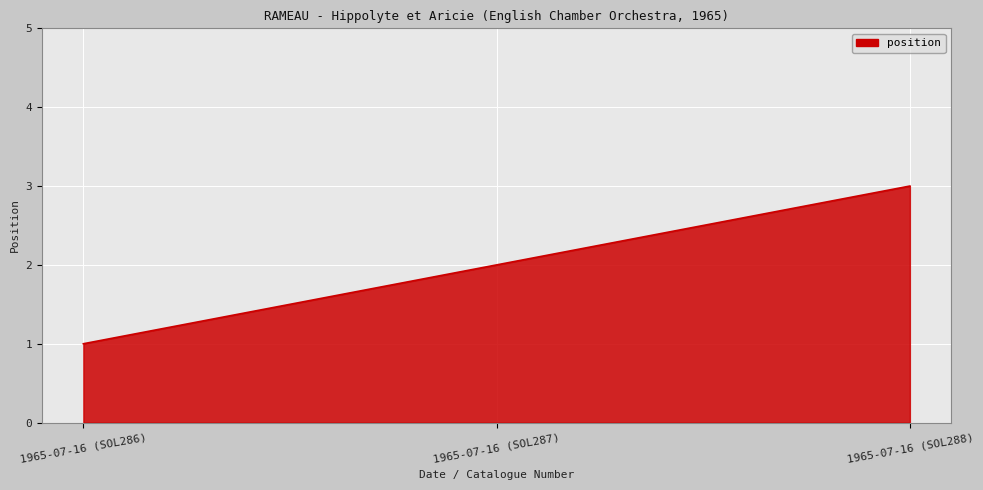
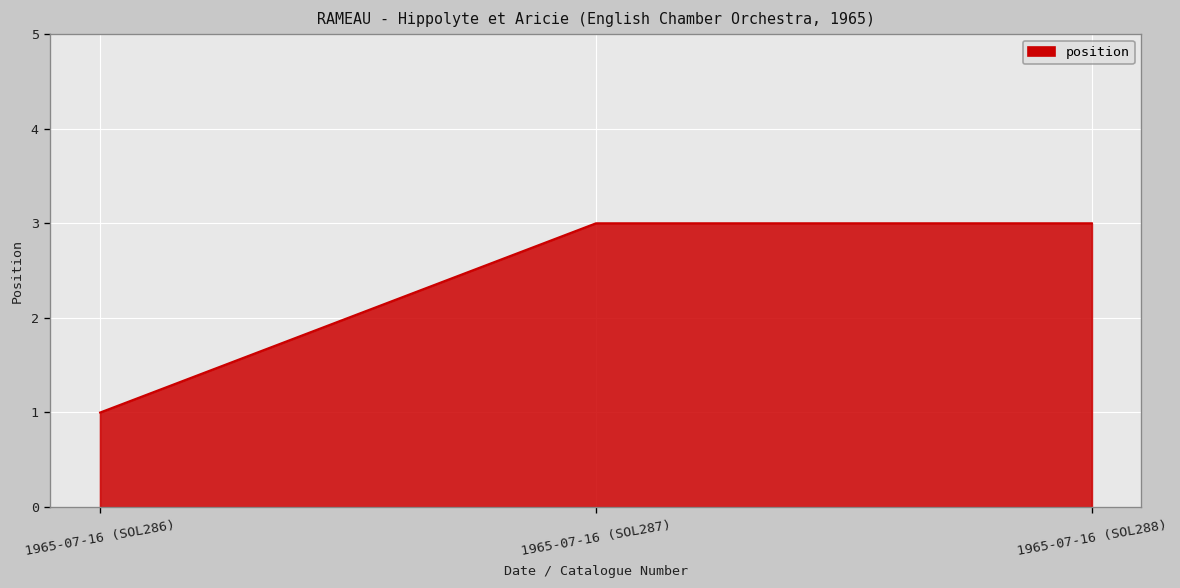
1965-07-16 (SOL287): 2 -> 3
